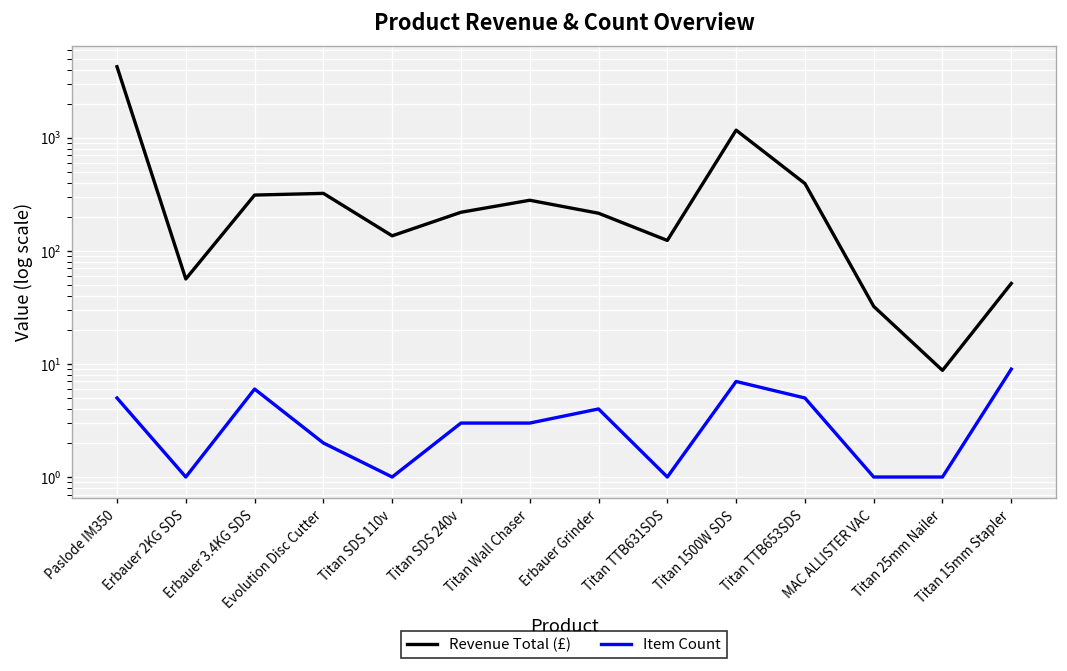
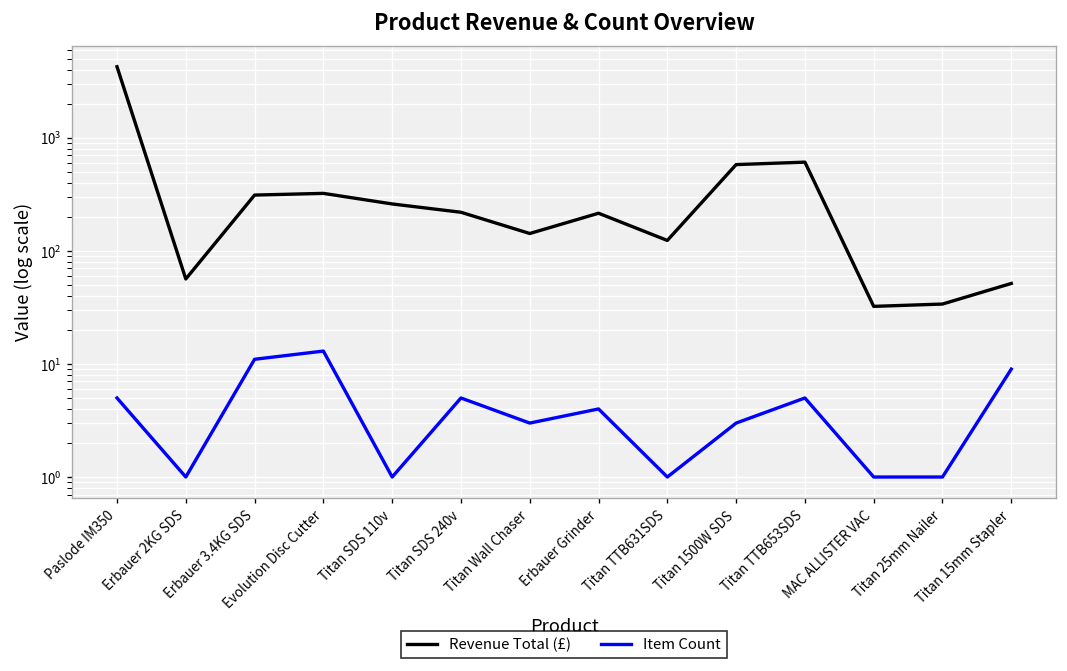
Item Count, Erbauer 3.4KG SDS: 6 -> 11
Item Count, Evolution Disc Cutter: 2 -> 13
Revenue Total (£), Titan SDS 110v: 140 -> 260
Item Count, Titan SDS 240v: 3 -> 5
Revenue Total (£), Titan Wall Chaser: 280 -> 140
Revenue Total (£), Titan 1500W SDS: 1200 -> 600
Item Count, Titan 1500W SDS: 7 -> 3
Revenue Total (£), Titan TTB653SDS: 390 -> 600
Revenue Total (£), Titan 25mm Nailer: 9 -> 34
